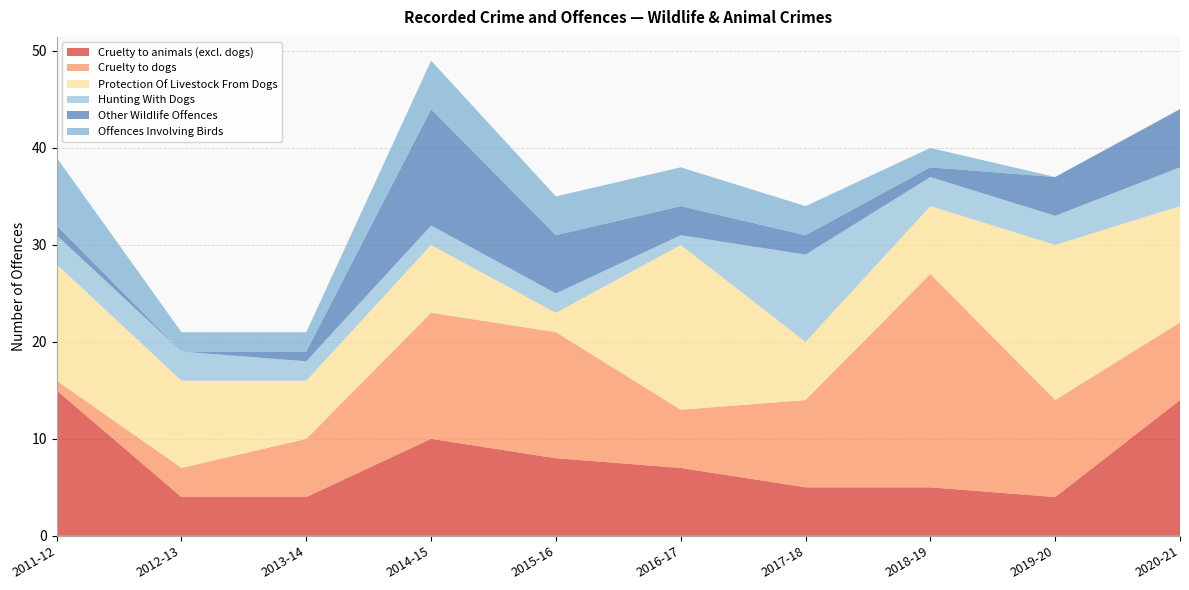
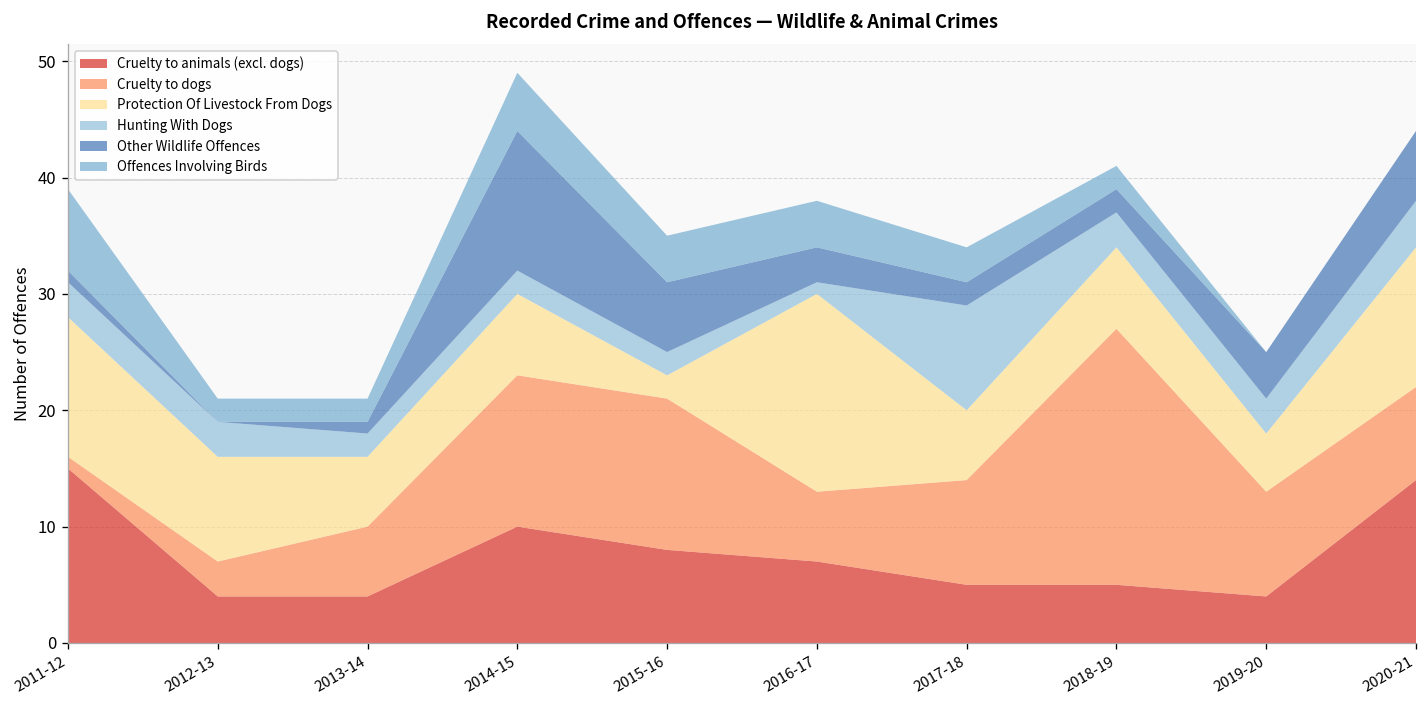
Other Wildlife Offences, 2018-19: 1 -> 2
Cruelty to dogs, 2019-20: 10 -> 9
Protection Of Livestock From Dogs, 2019-20: 16 -> 5
